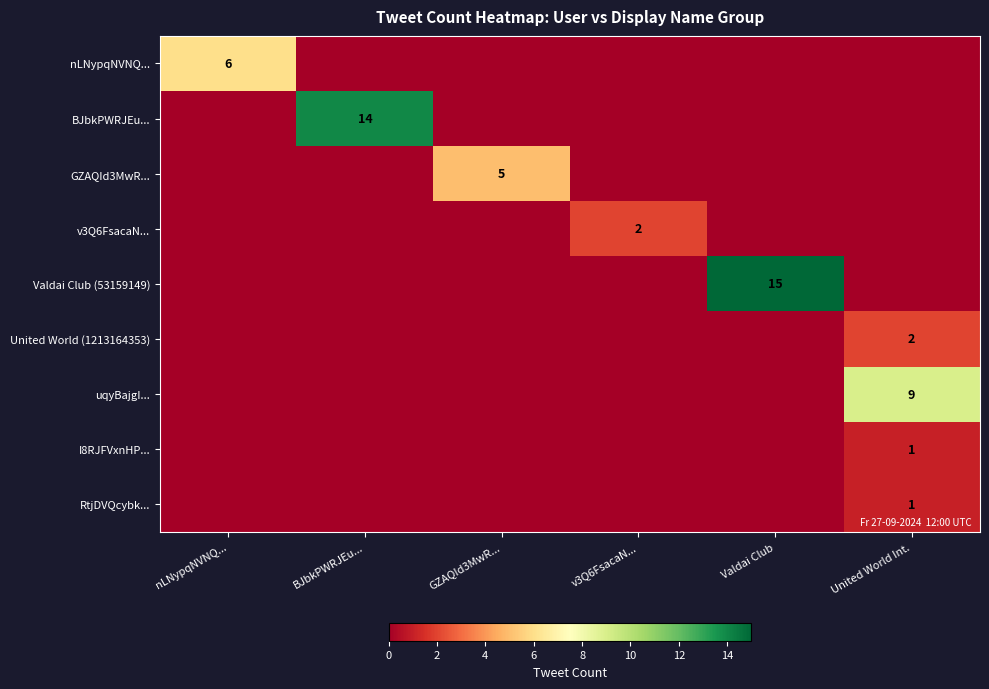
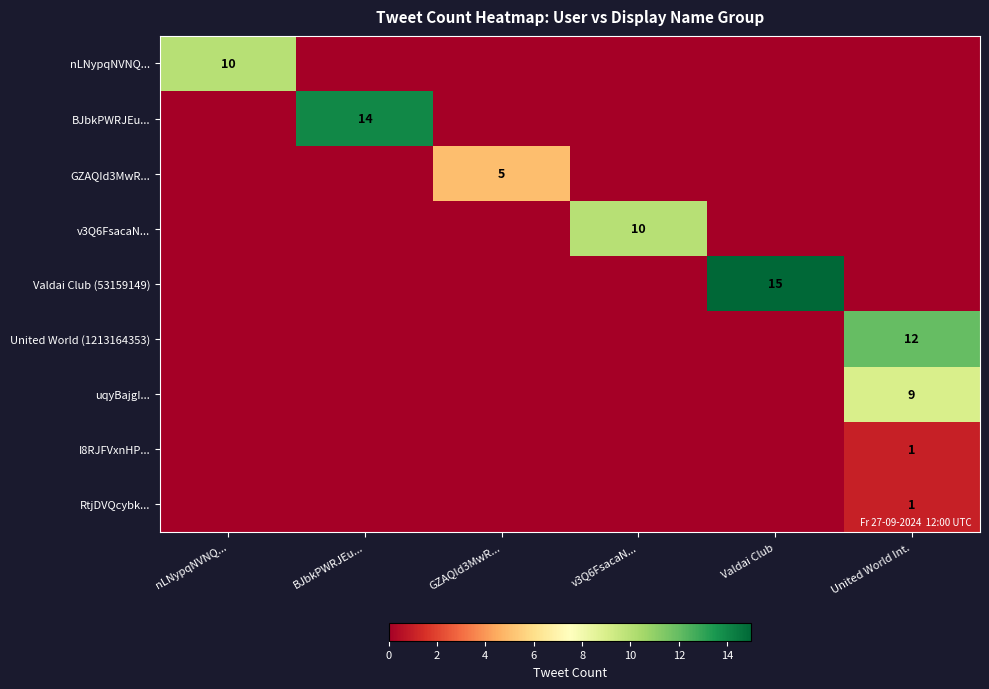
nLNypqNVNQ..., nLNypqNVNQ...: 6 -> 10
v3Q6FsacaN..., v3Q6FsacaN...: 2 -> 10
United World (1213164353), United World Int.: 2 -> 12
